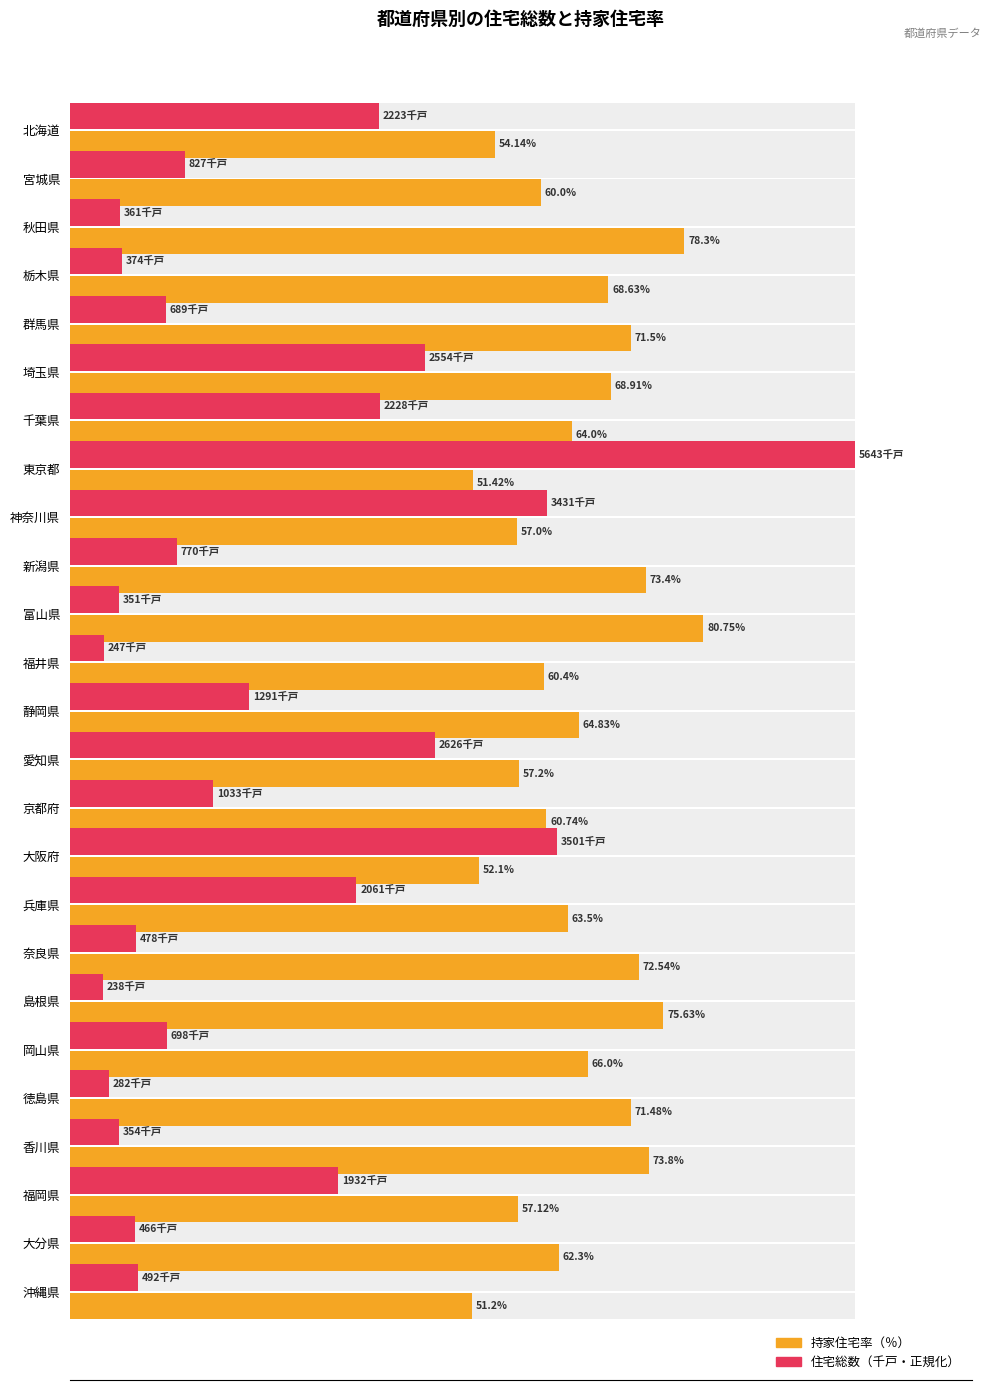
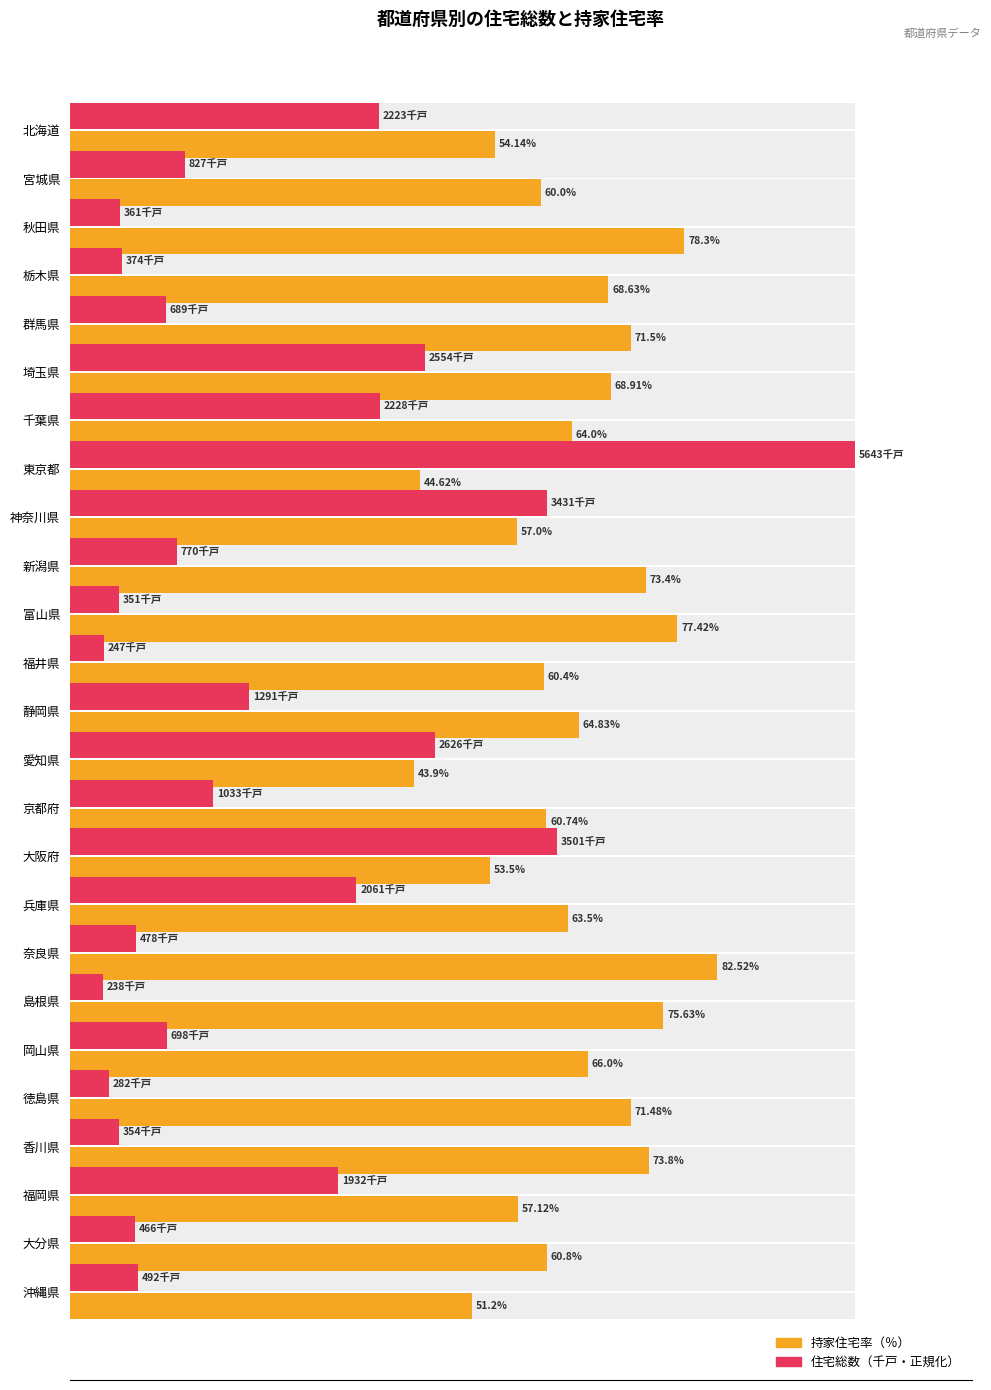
持家住宅率（％）, 東京都: 51.42% -> 44.62%
持家住宅率（％）, 富山県: 80.75% -> 77.42%
持家住宅率（％）, 愛知県: 57.2% -> 43.9%
持家住宅率（％）, 大阪府: 52.1% -> 53.5%
持家住宅率（％）, 奈良県: 72.54% -> 82.52%
持家住宅率（％）, 大分県: 62.3% -> 60.8%
